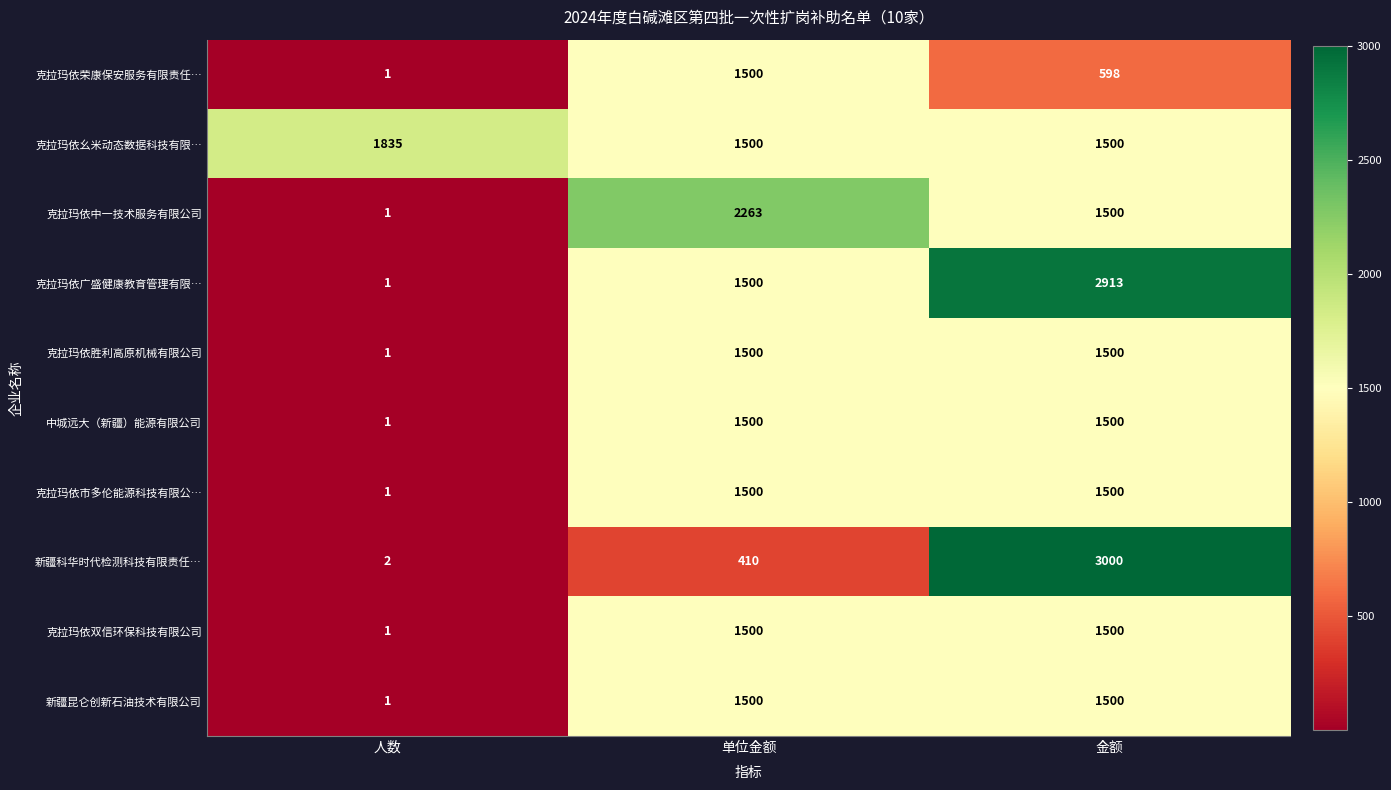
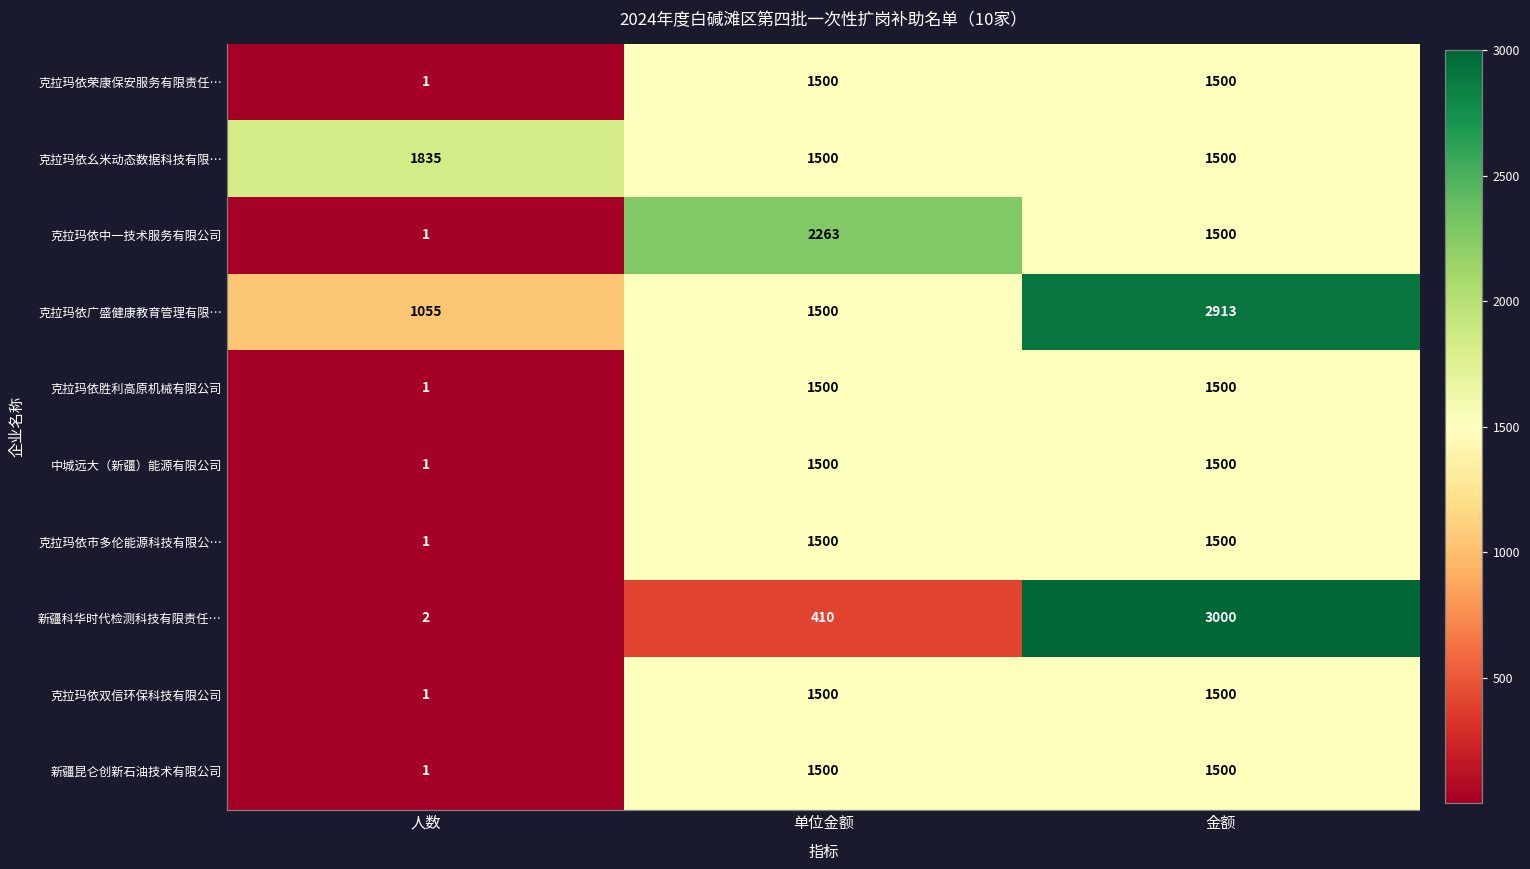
克拉玛依荣康保安服务有限责任…, 金额: 598 -> 1500
克拉玛依广盛健康教育管理有限…, 人数: 1 -> 1055
